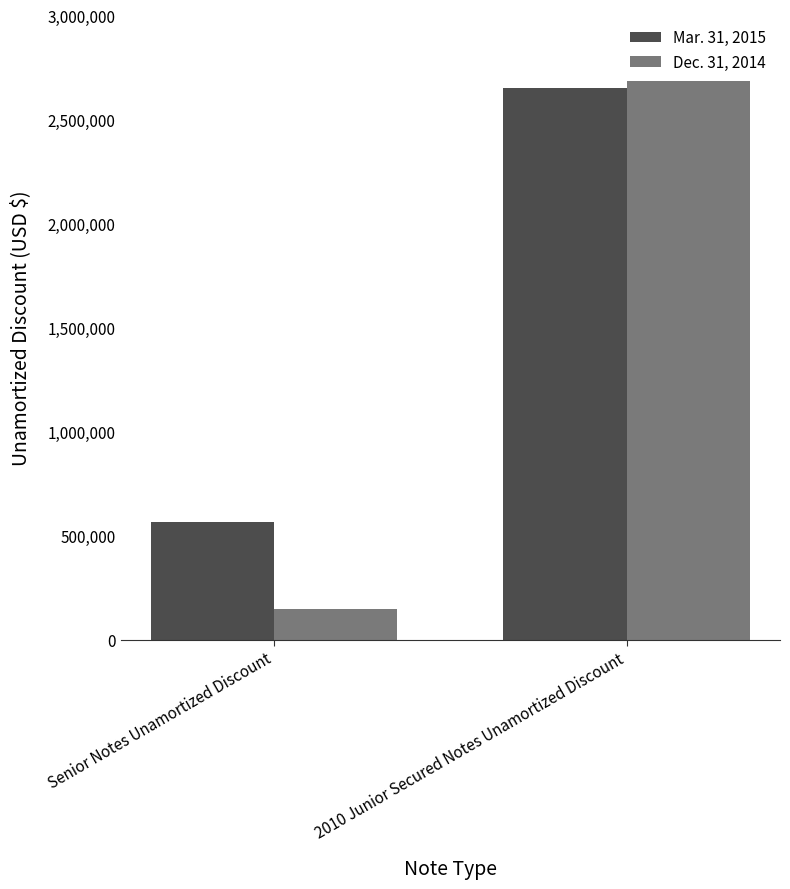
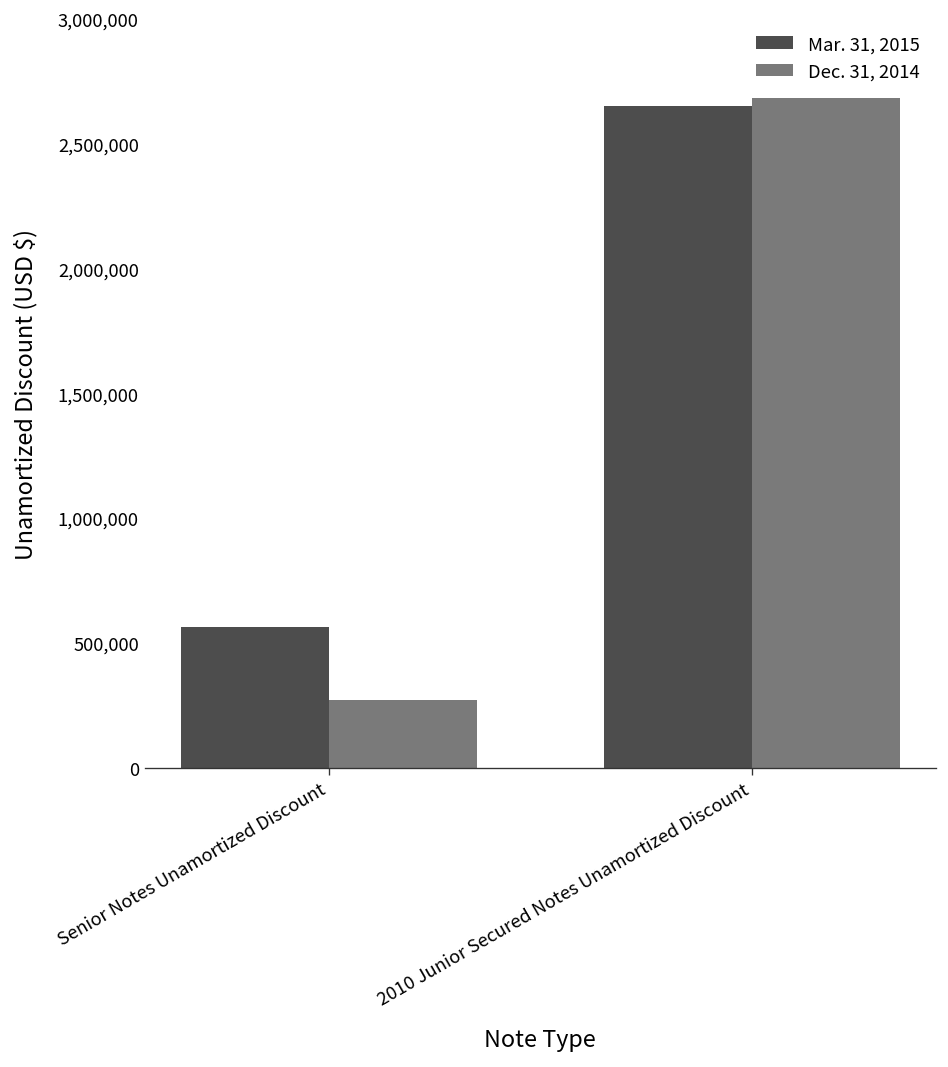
Dec. 31, 2014, Senior Notes Unamortized Discount: 150,000 -> 270,000
